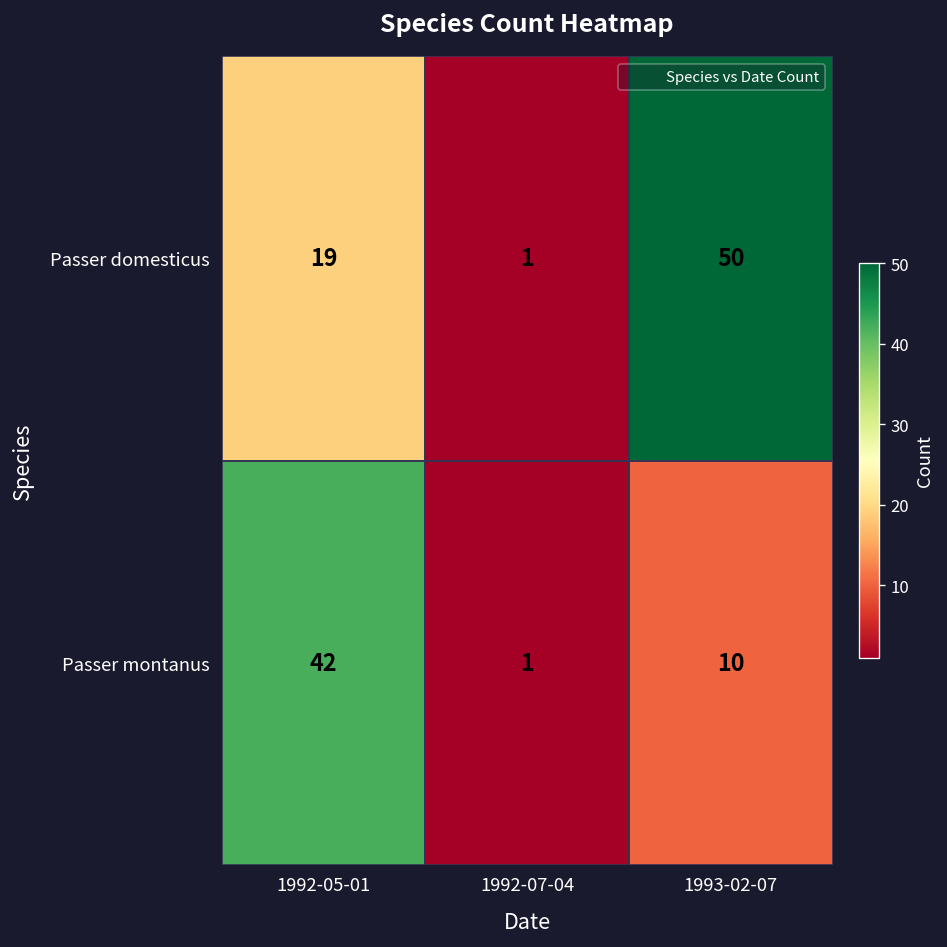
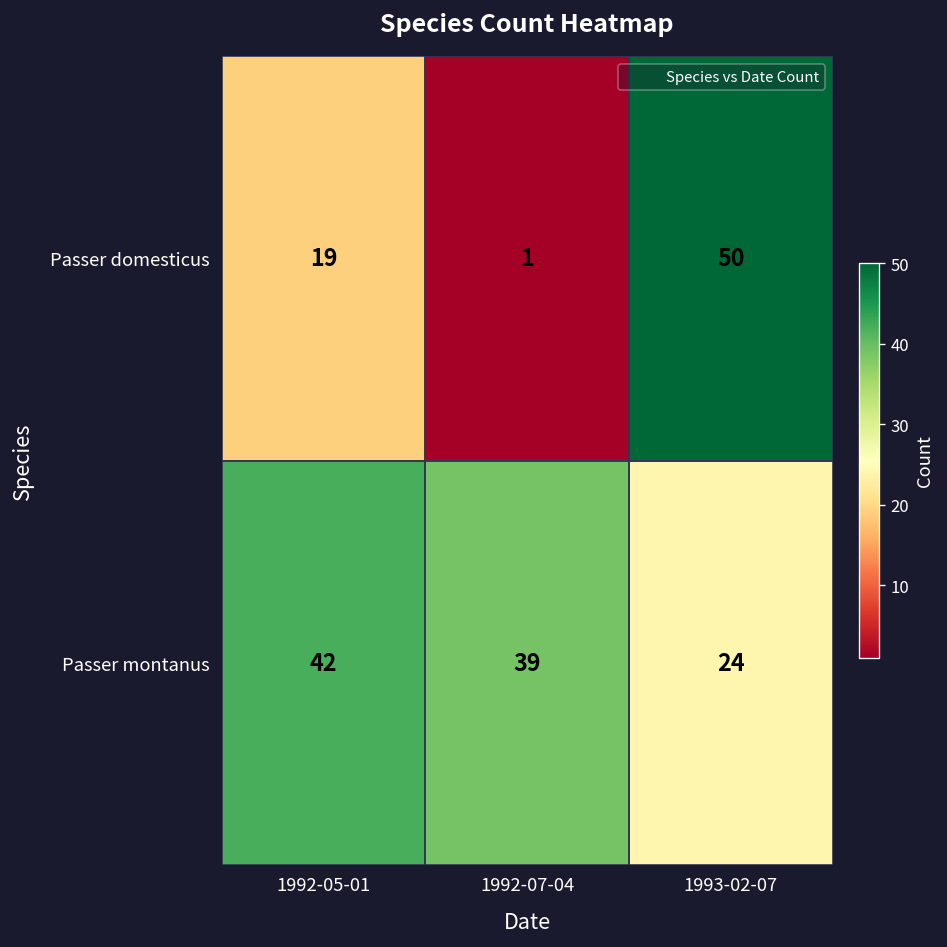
Passer montanus, 1992-07-04: 1 -> 39
Passer montanus, 1993-02-07: 10 -> 24
